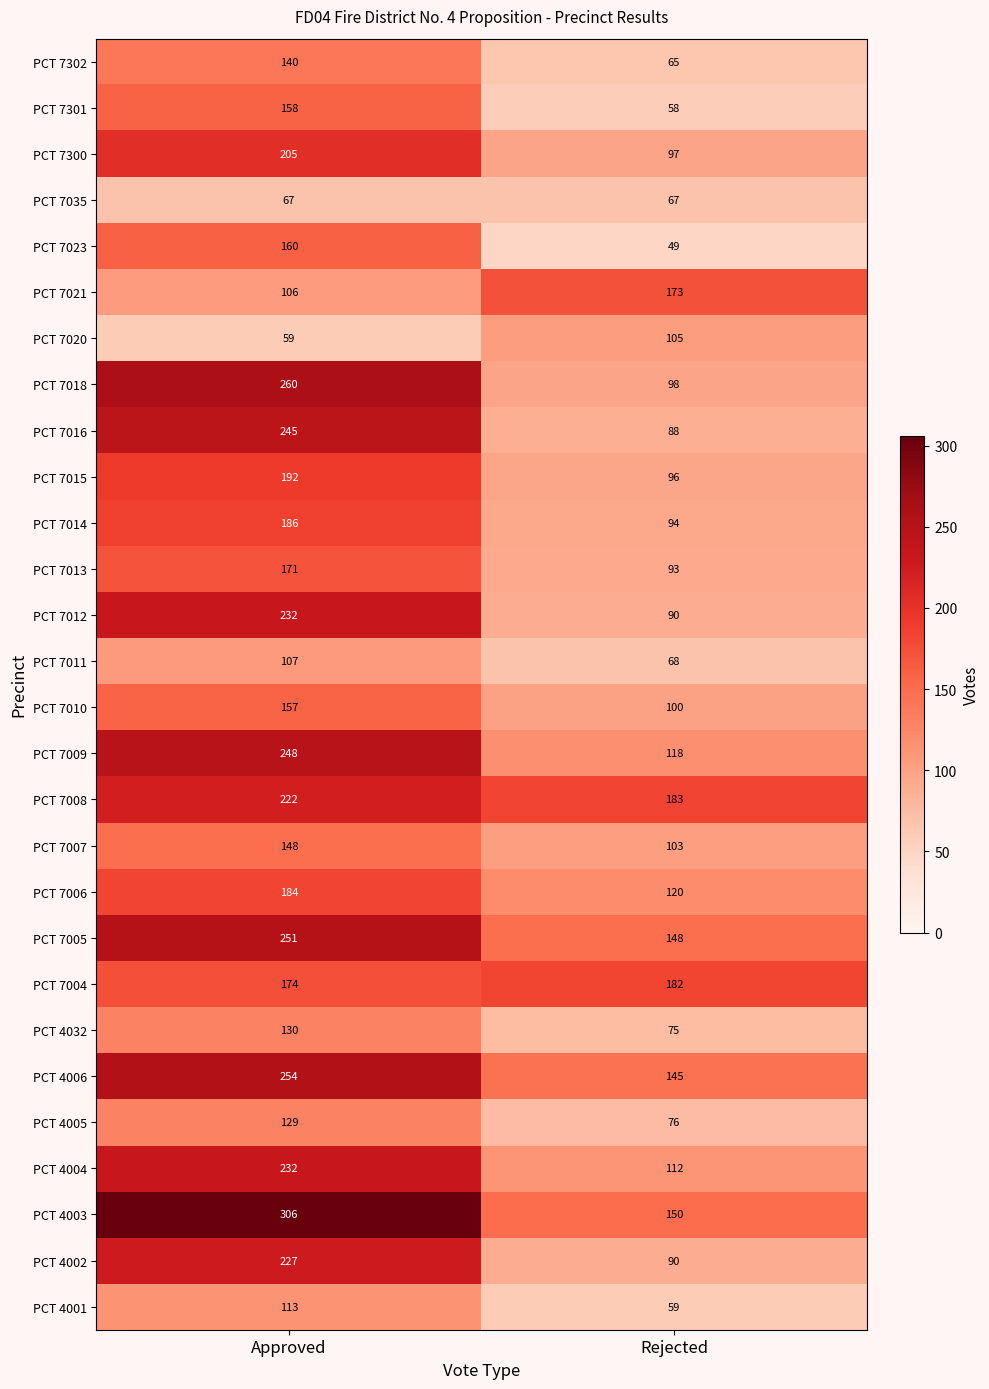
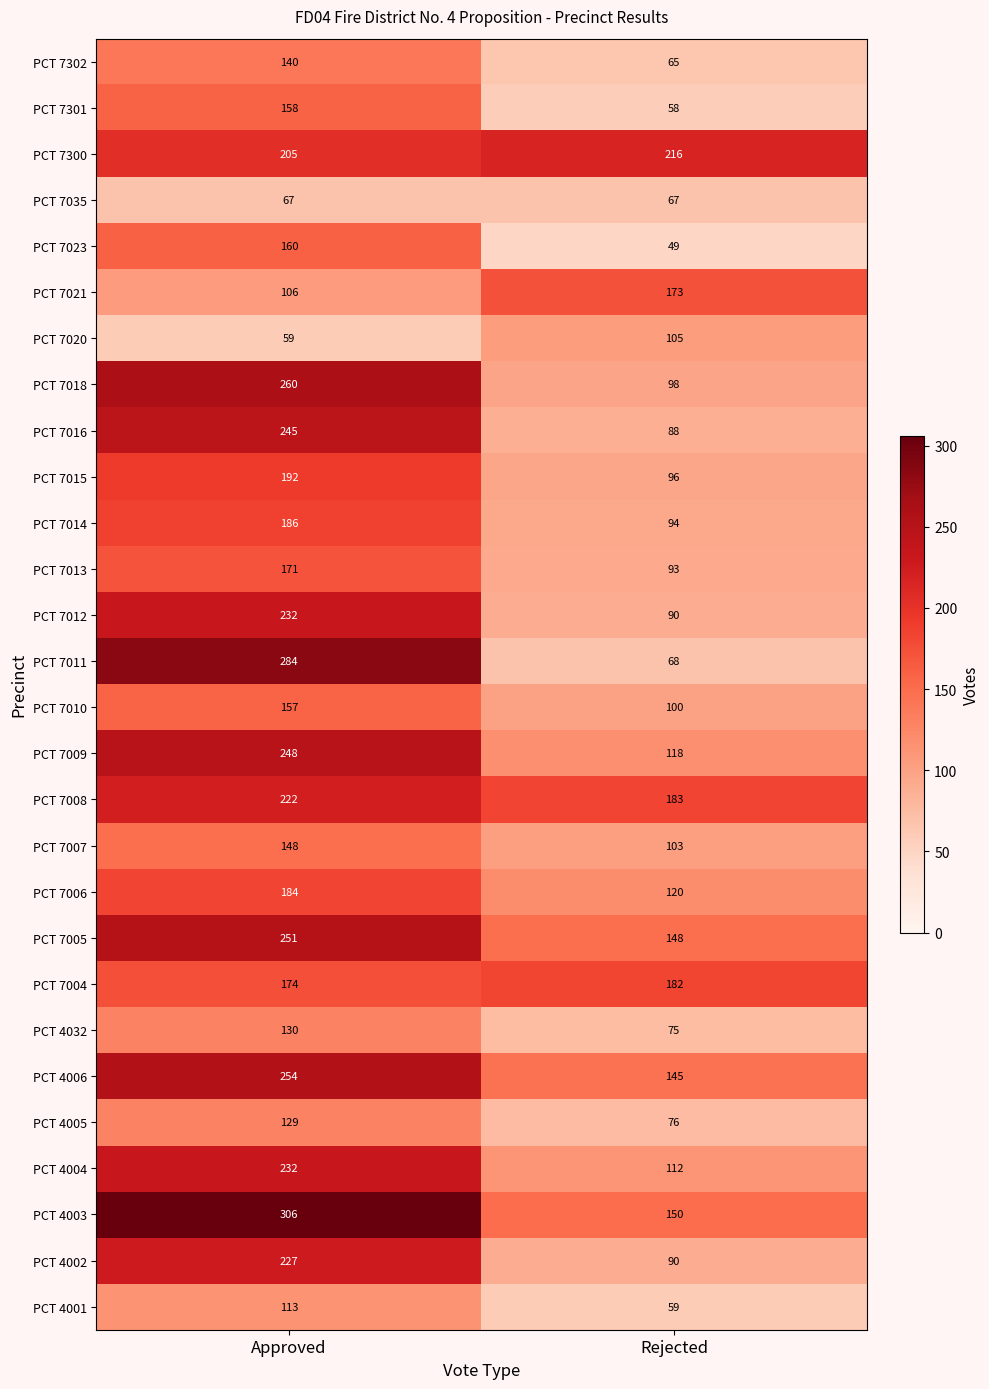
PCT 7300, Rejected: 97 -> 216
PCT 7011, Approved: 107 -> 284
